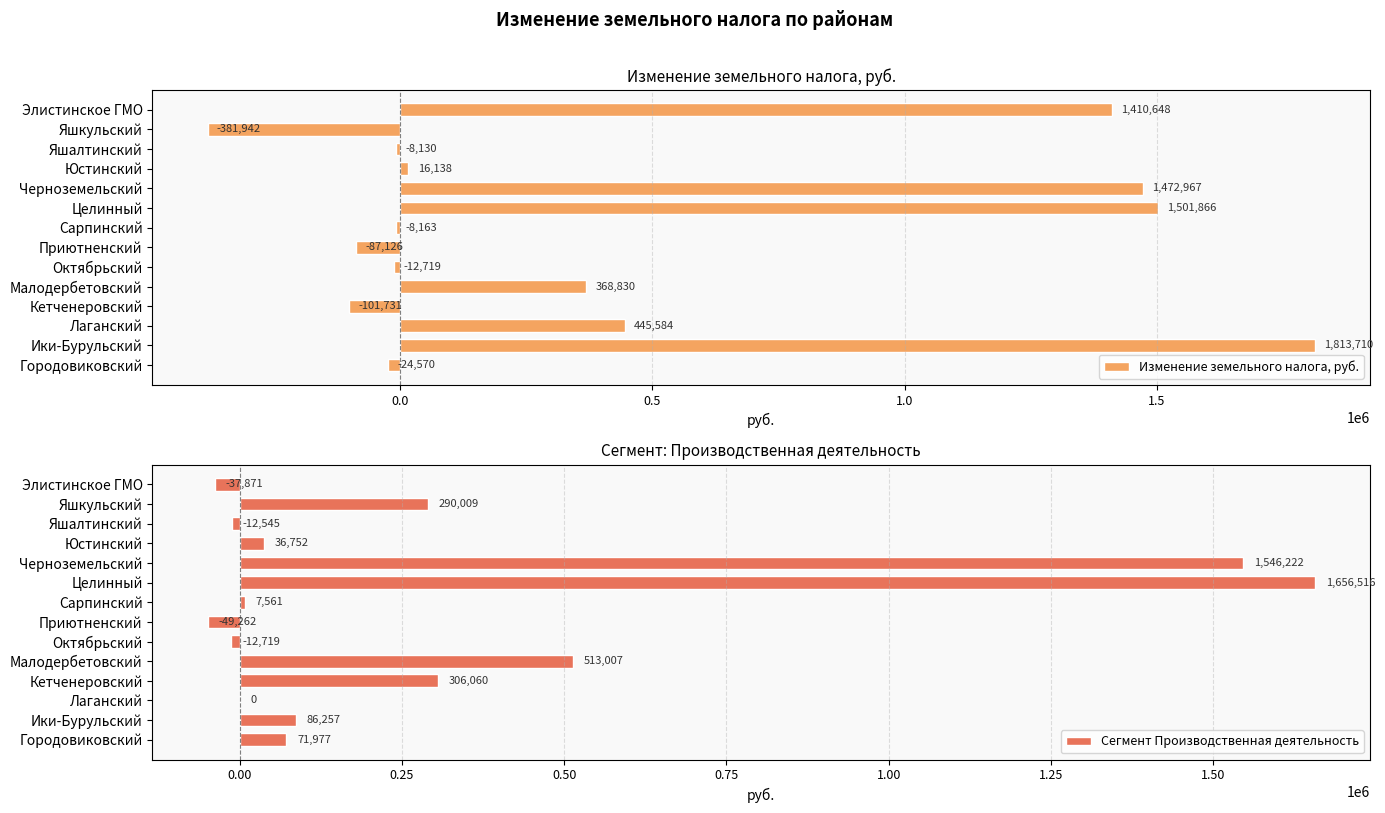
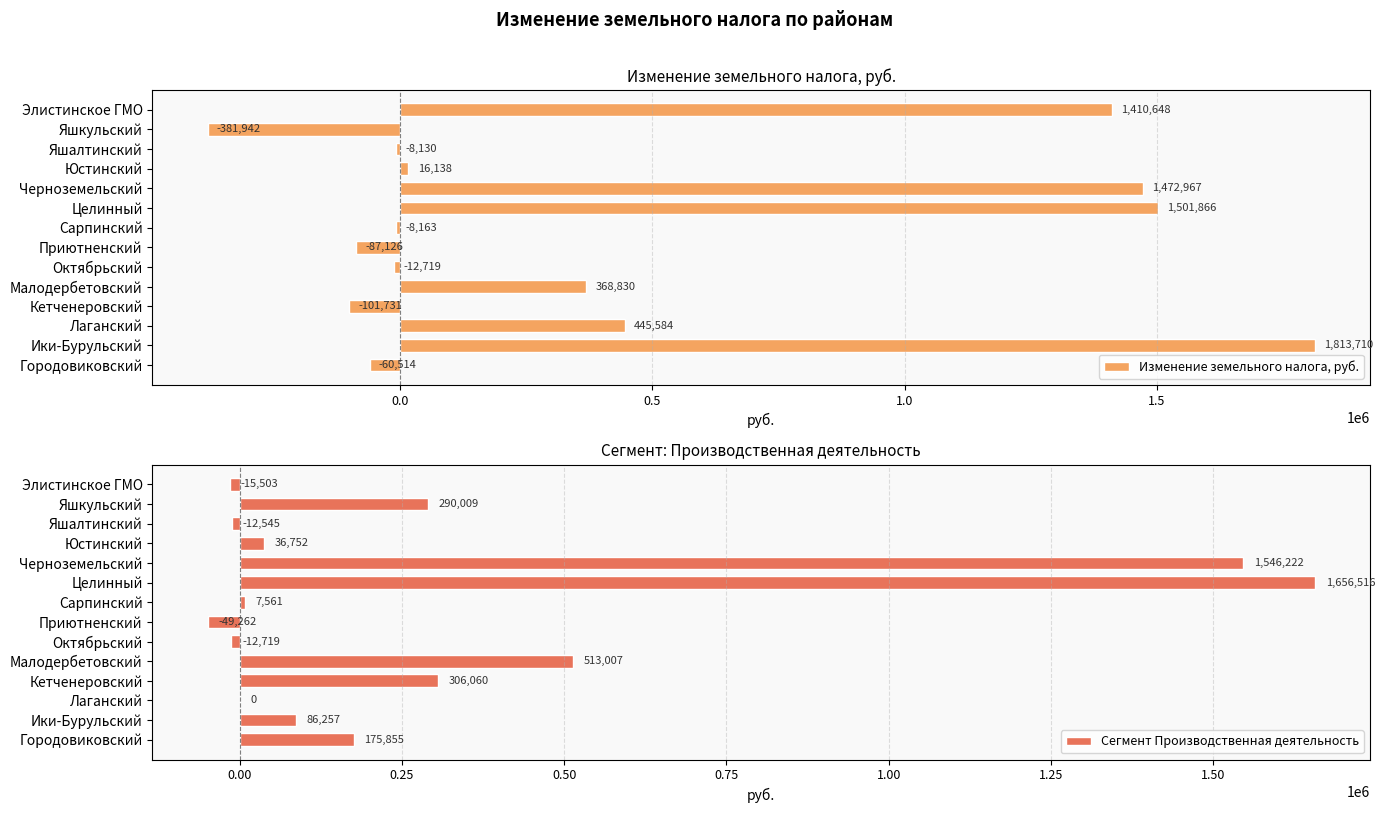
Изменение земельного налога, руб., Городовиковский: -24,570 -> -60,514
Сегмент: Производственная деятельность, Элистинское ГМО: -37,871 -> -15,503
Сегмент: Производственная деятельность, Городовиковский: 71,977 -> 175,855
